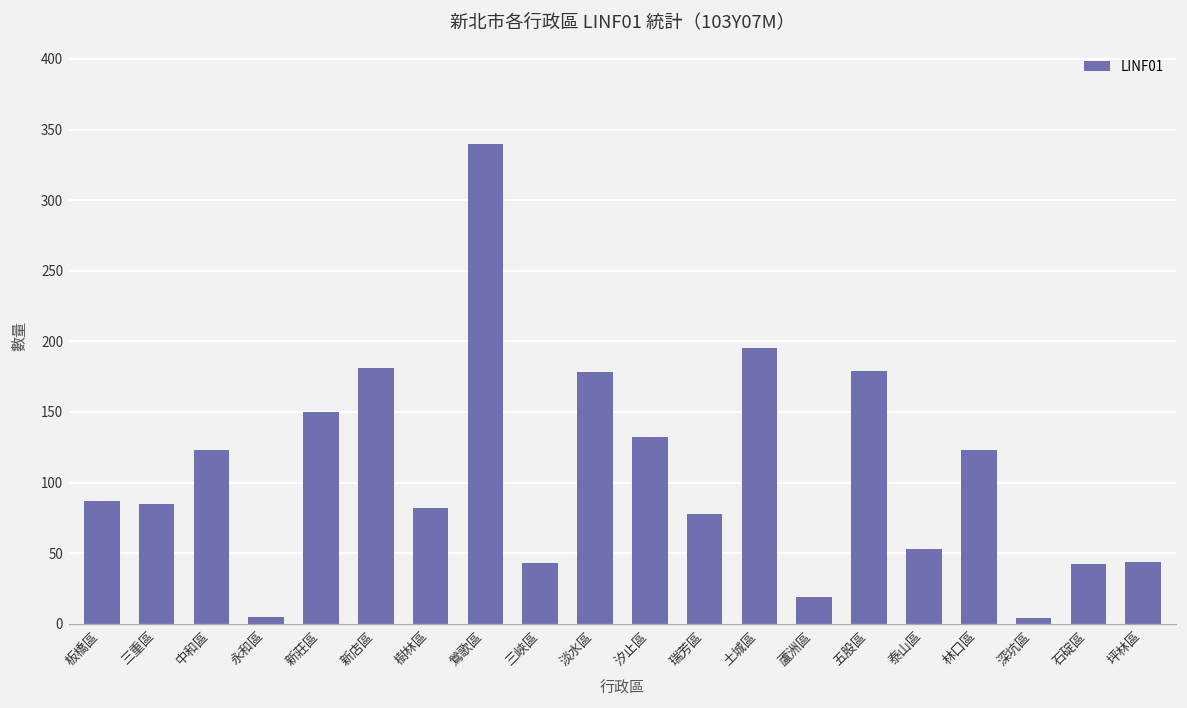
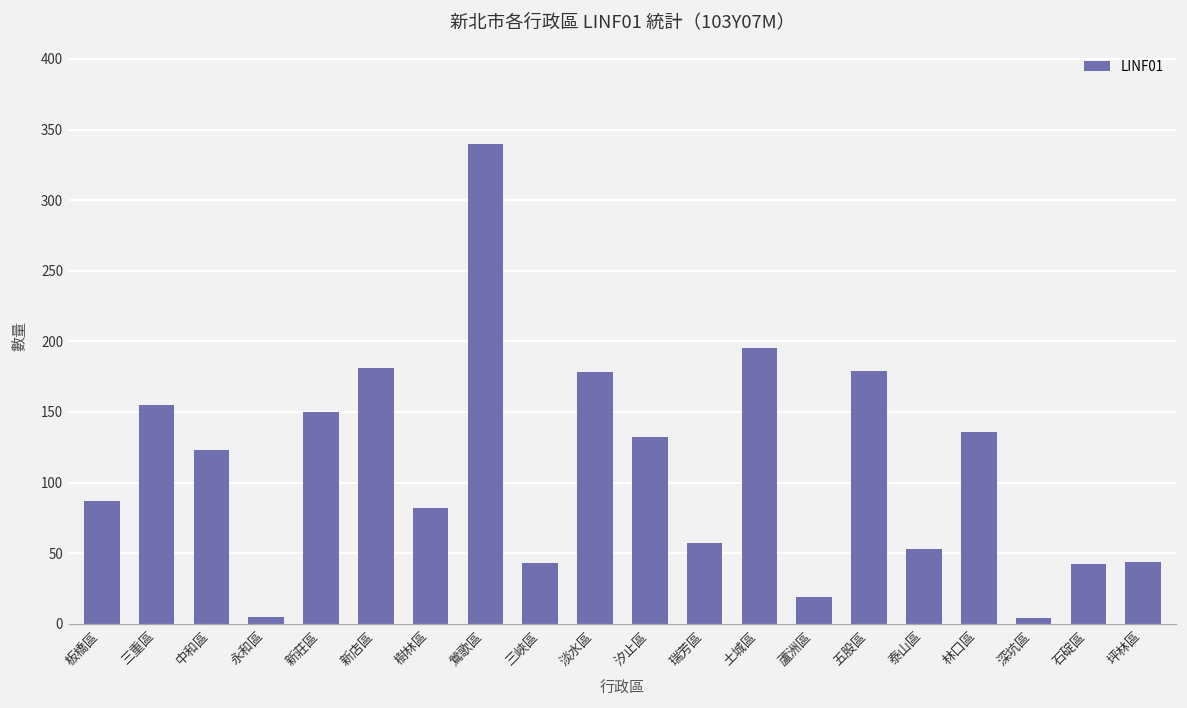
三重區: 85 -> 155
瑞芳區: 78 -> 57
林口區: 123 -> 136
